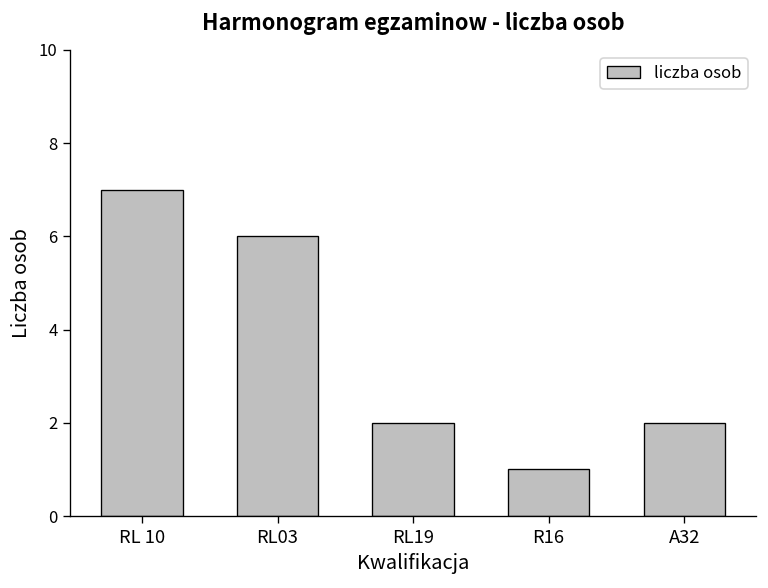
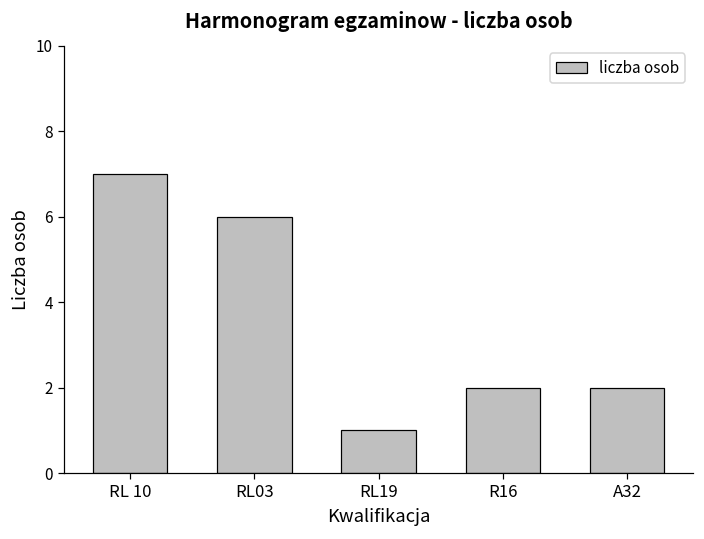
RL19: 2 -> 1
R16: 1 -> 2
